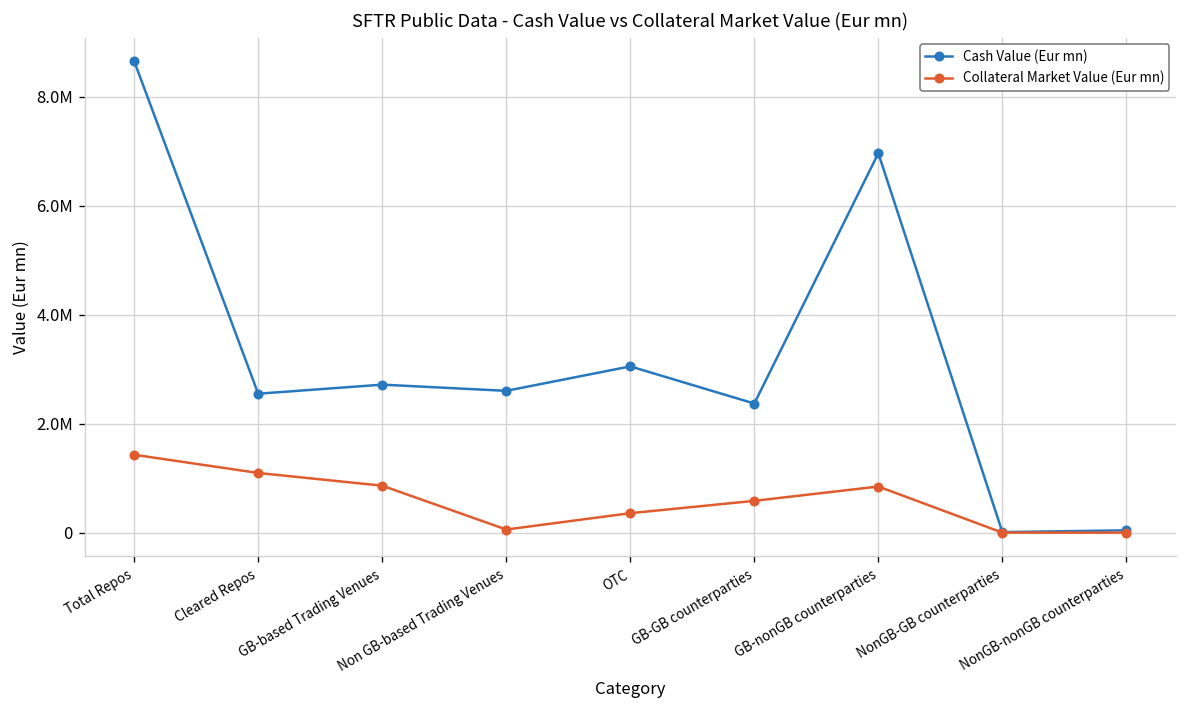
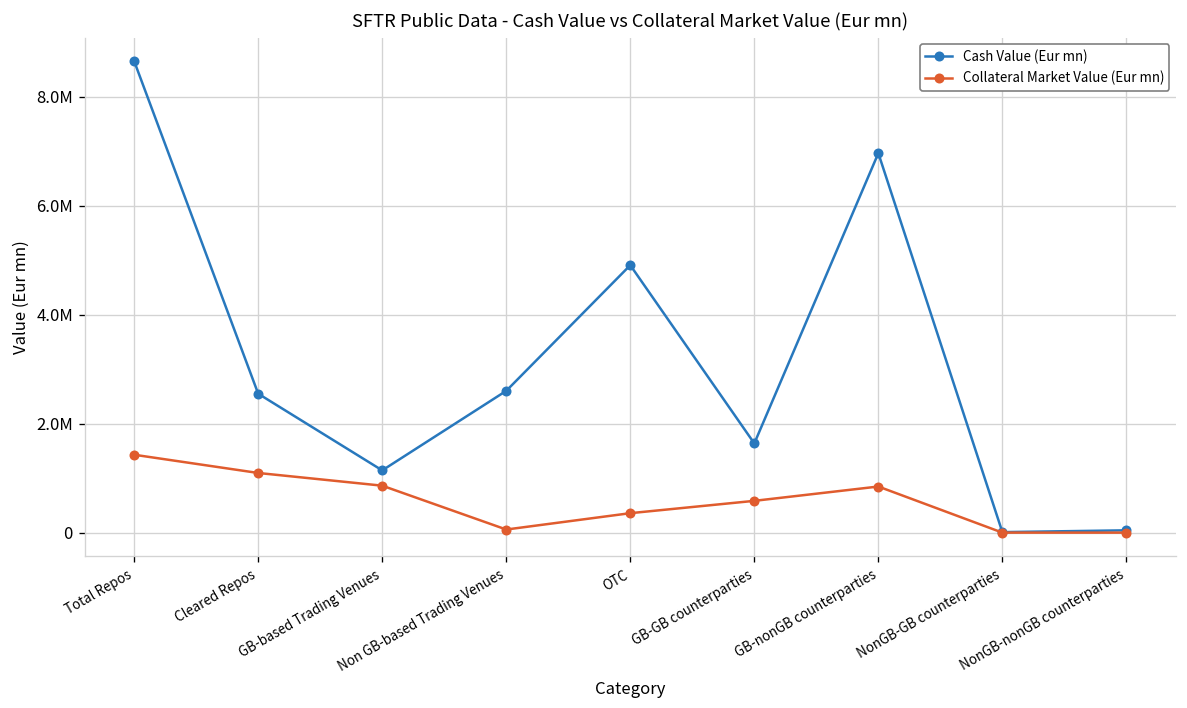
Cash Value (Eur mn), GB-based Trading Venues: 2700000 -> 1100000
Cash Value (Eur mn), OTC: 3100000 -> 4900000
Cash Value (Eur mn), GB-GB counterparties: 2400000 -> 1600000
